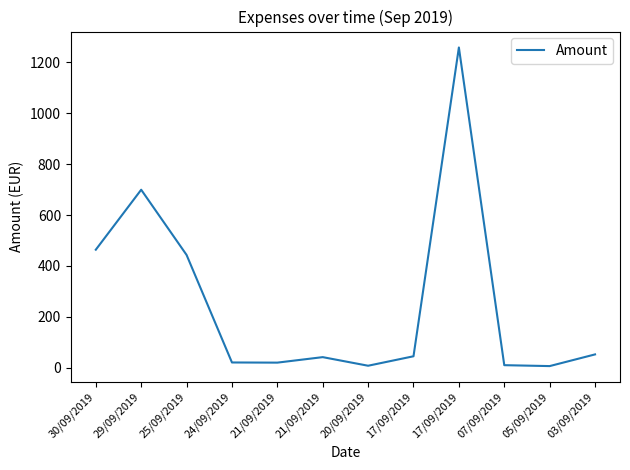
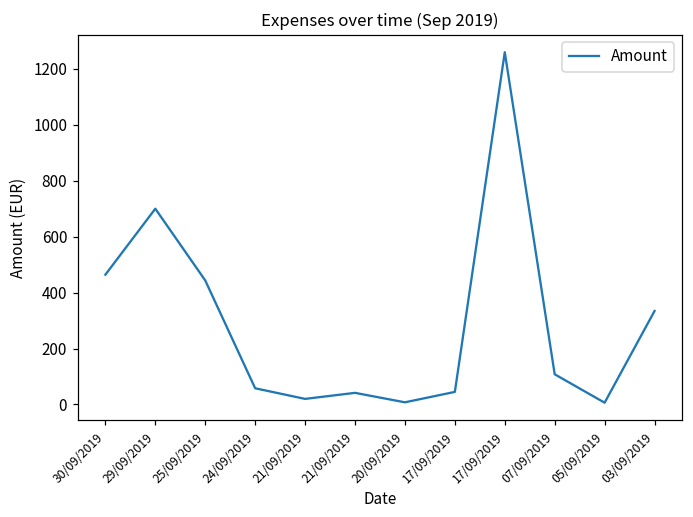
24/09/2019: 20 -> 60
07/09/2019: 10 -> 110
03/09/2019: 50 -> 330
